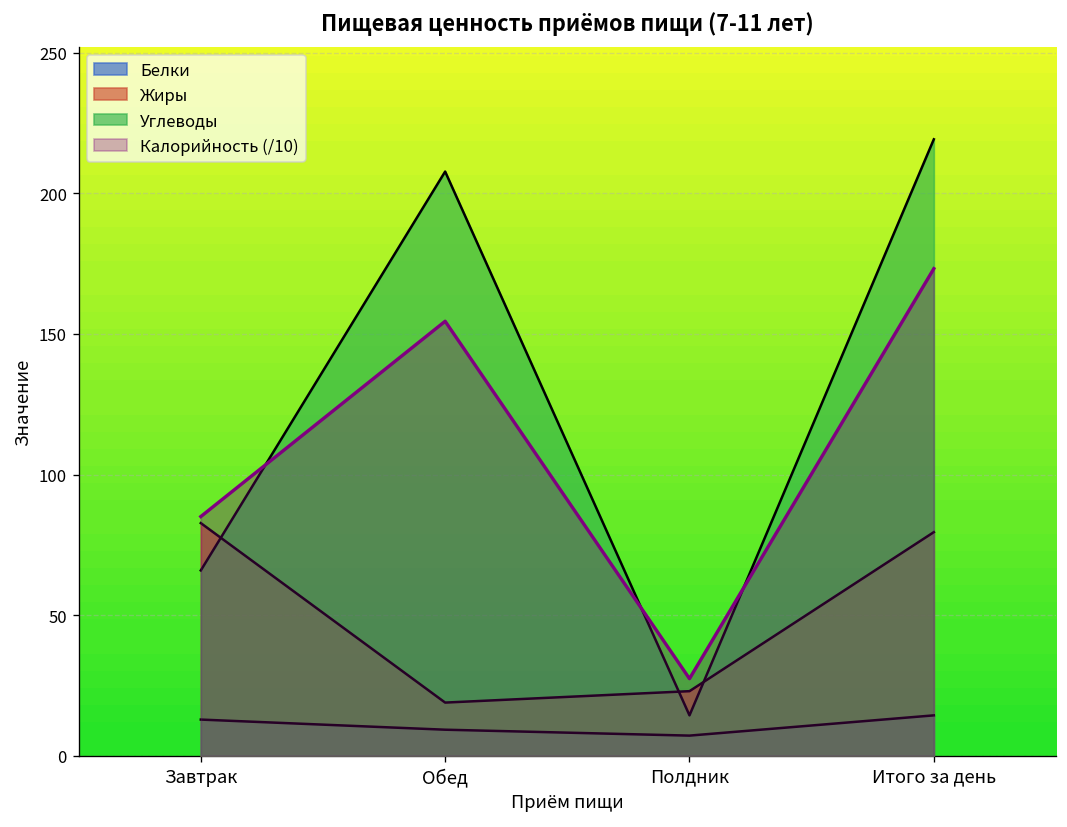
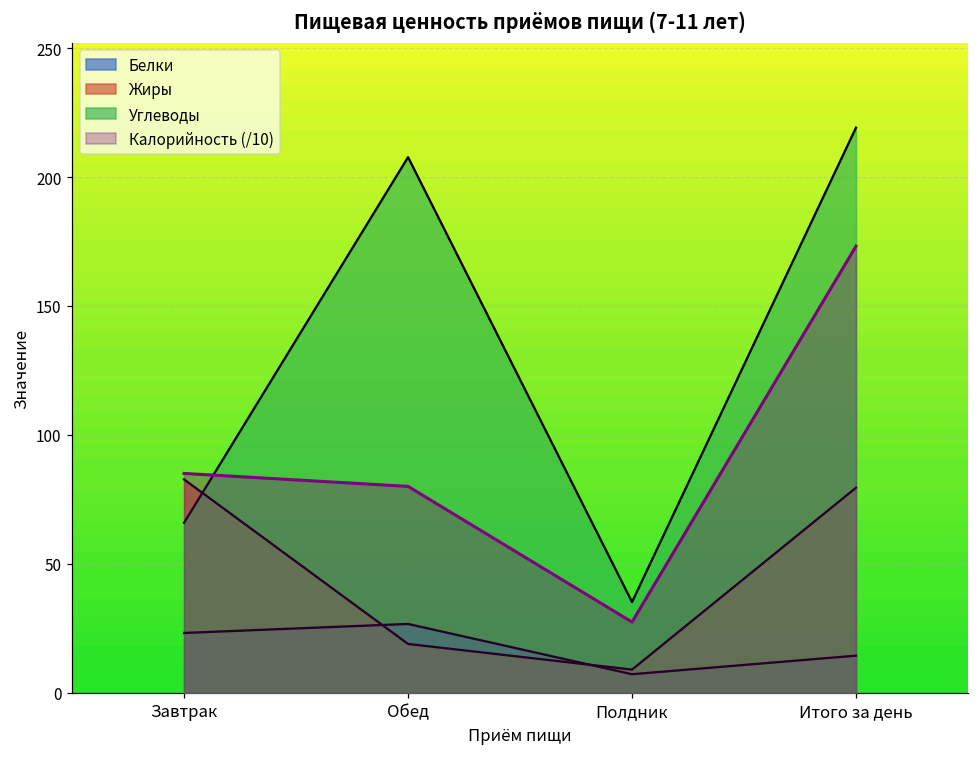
Белки, Завтрак: 13 -> 23
Белки, Обед: 9 -> 27
Калорийность (/10), Обед: 155 -> 80
Жиры, Полдник: 23 -> 9
Углеводы, Полдник: 14 -> 35
